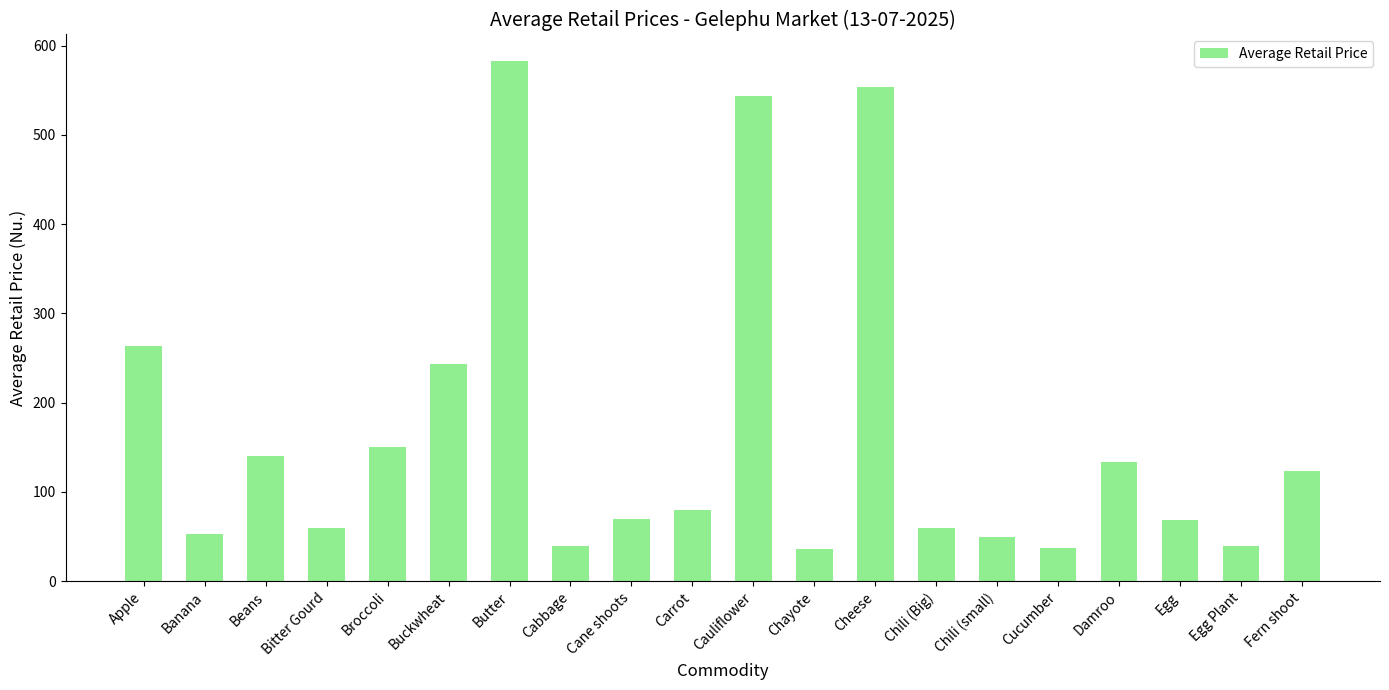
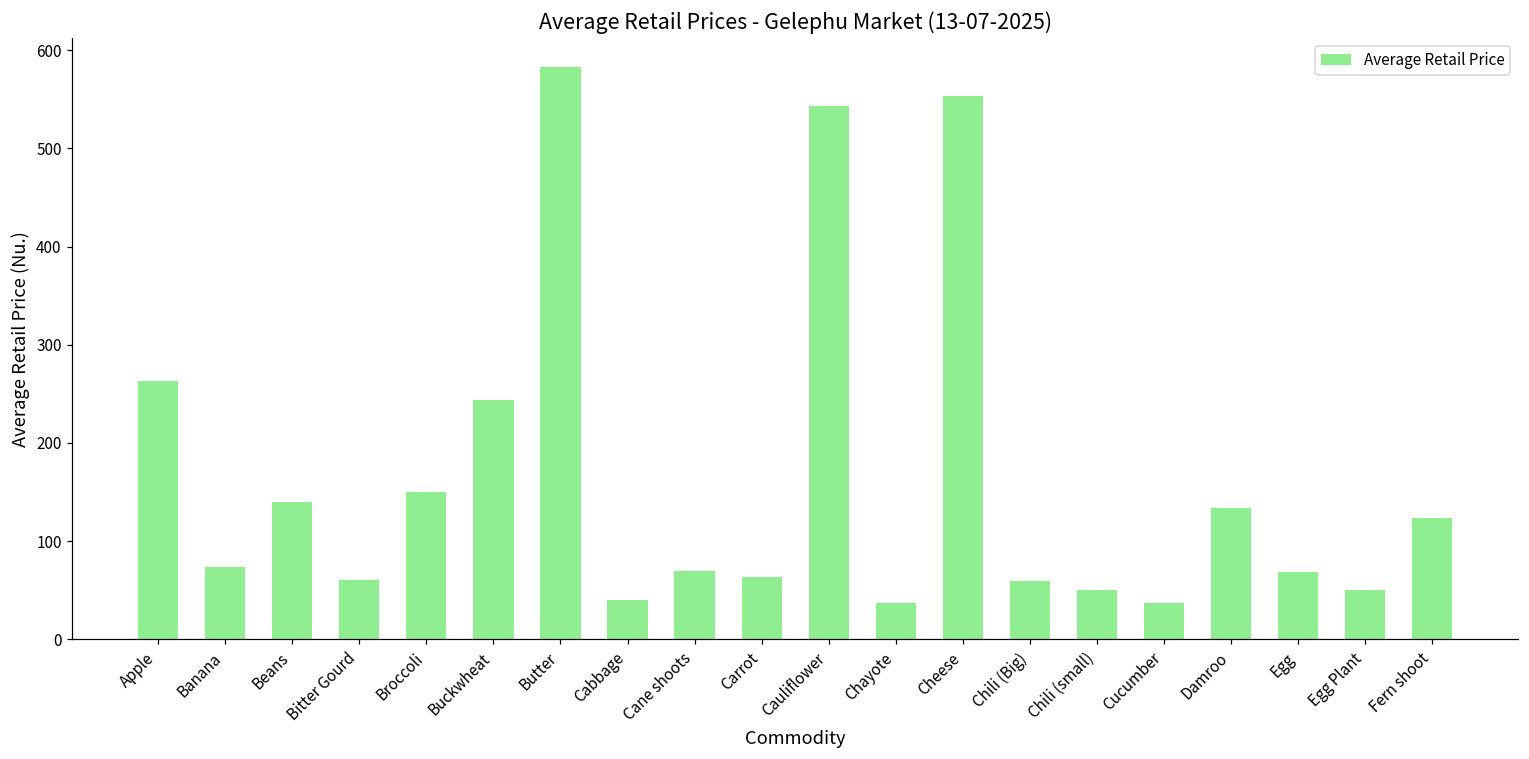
Banana: 50 -> 70
Carrot: 80 -> 60
Egg Plant: 40 -> 50
